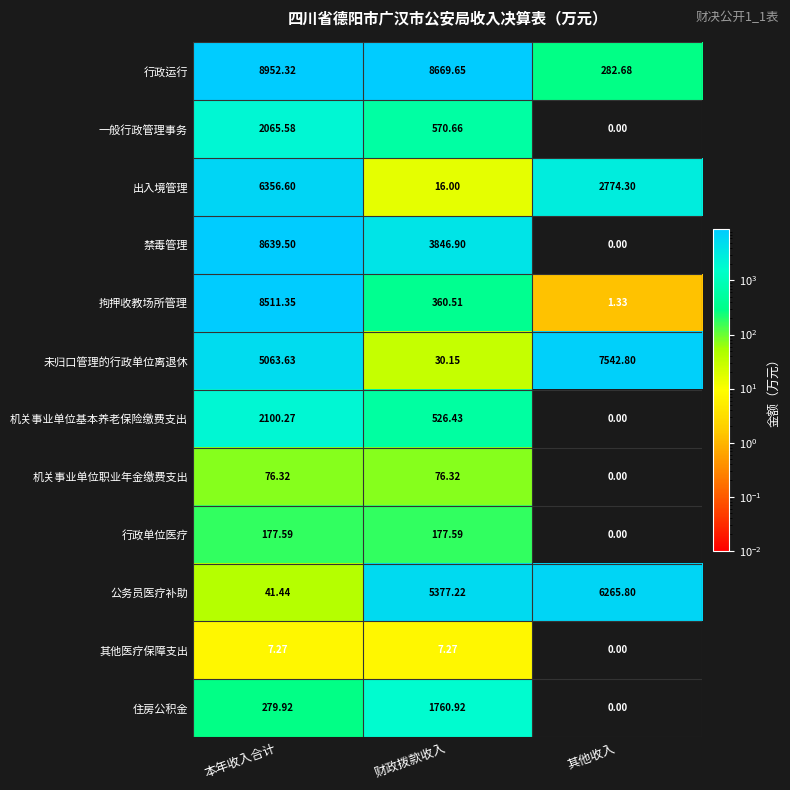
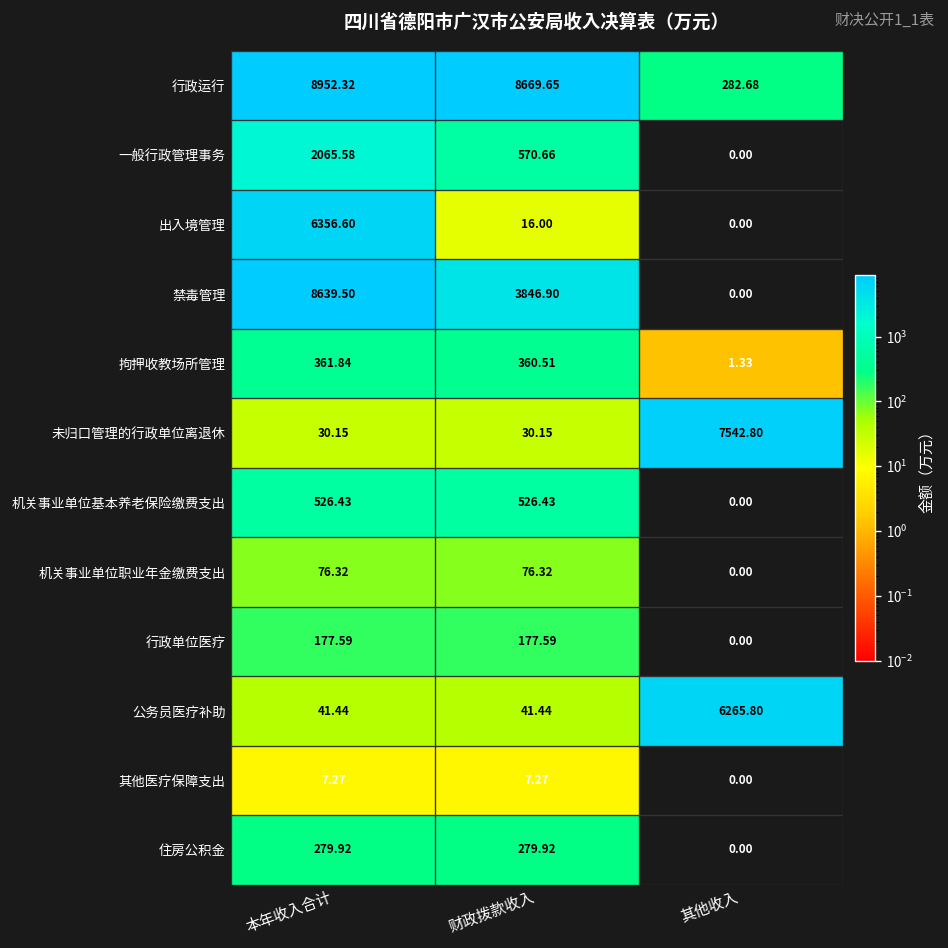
出入境管理, 其他收入: 2774.30 -> 0.00
拘押收教场所管理, 本年收入合计: 8511.35 -> 361.84
未归口管理的行政单位离退休, 本年收入合计: 5063.63 -> 30.15
机关事业单位基本养老保险缴费支出, 本年收入合计: 2100.27 -> 526.43
公务员医疗补助, 财政拨款收入: 5377.22 -> 41.44
住房公积金, 财政拨款收入: 1760.92 -> 279.92
